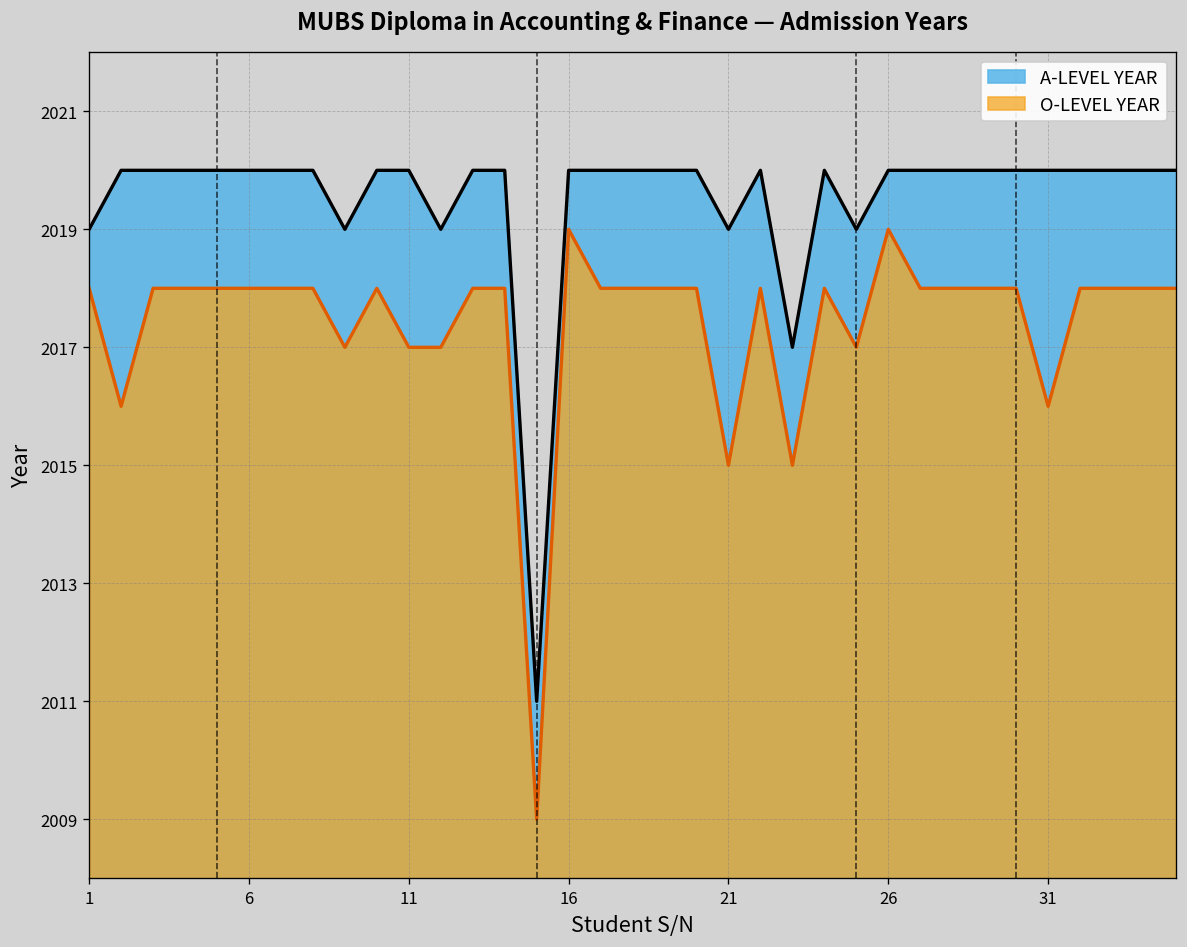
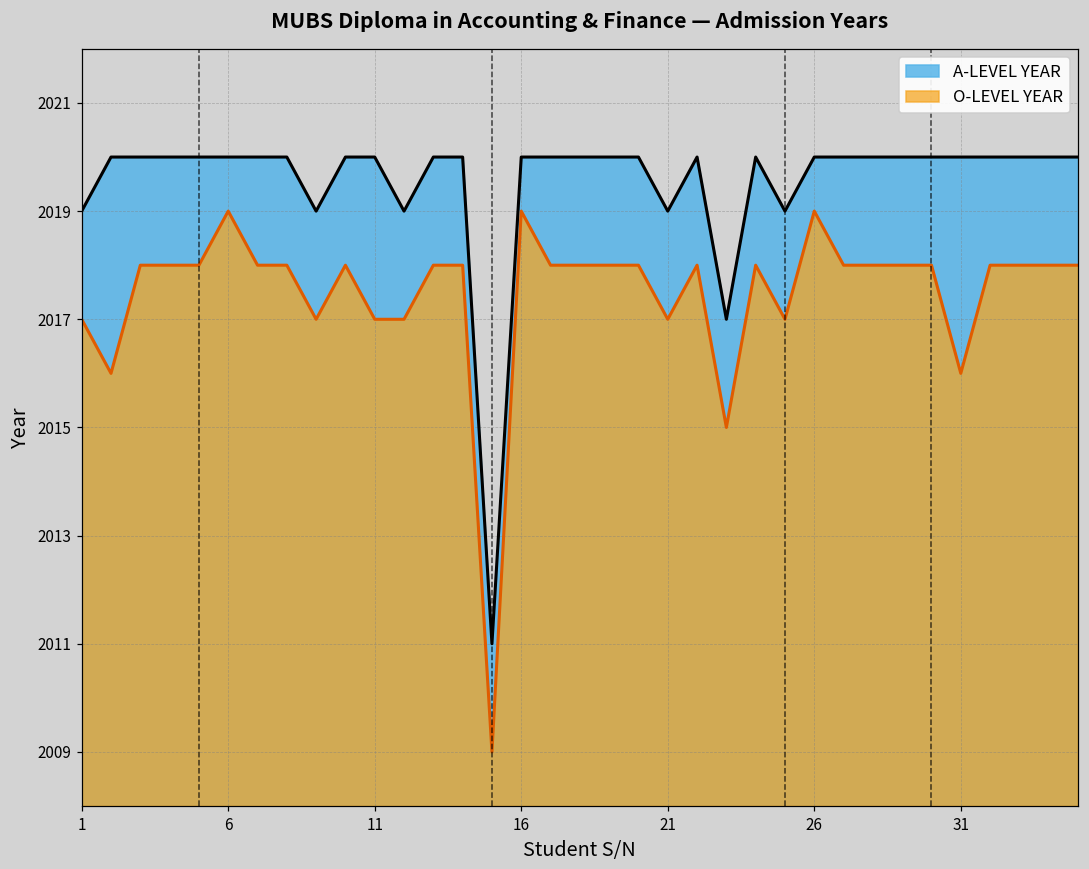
O-LEVEL YEAR, 1: 2018 -> 2017
O-LEVEL YEAR, 6: 2018 -> 2019
O-LEVEL YEAR, 21: 2015 -> 2017
